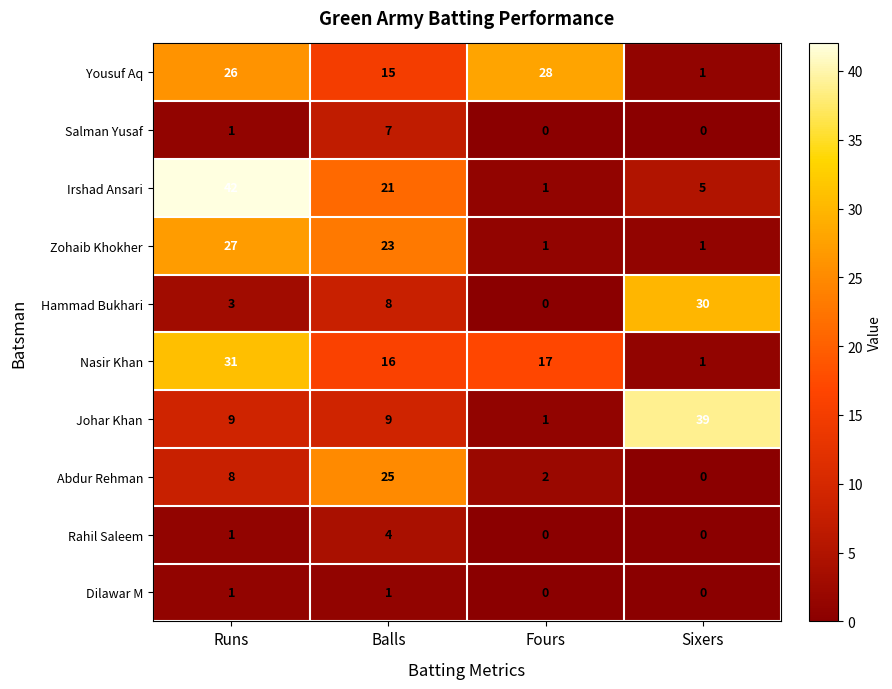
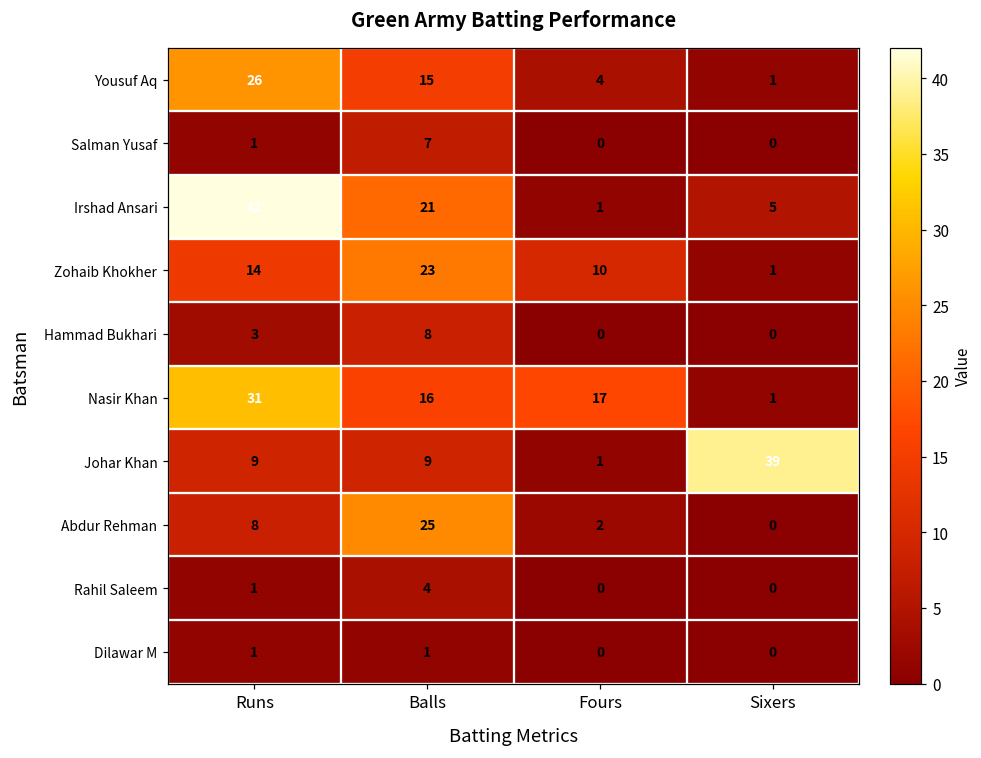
Yousuf Aq, Fours: 28 -> 4
Zohaib Khokher, Runs: 27 -> 14
Zohaib Khokher, Fours: 1 -> 10
Hammad Bukhari, Sixers: 30 -> 0
